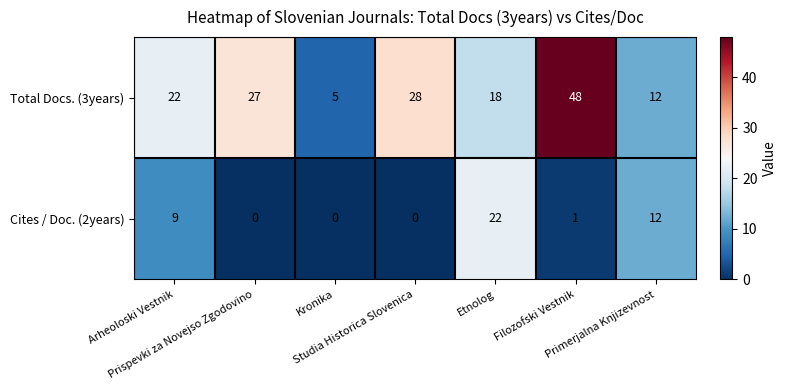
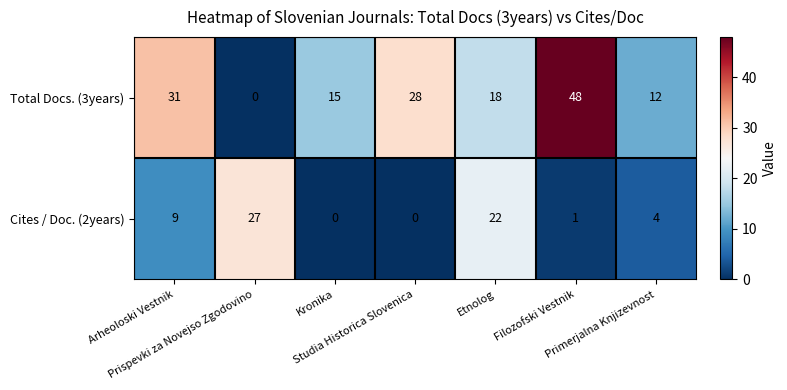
Total Docs. (3years), Arheoloski Vestnik: 22 -> 31
Total Docs. (3years), Prispevki za Novejso Zgodovino: 27 -> 0
Total Docs. (3years), Kronika: 5 -> 15
Cites / Doc. (2years), Prispevki za Novejso Zgodovino: 0 -> 27
Cites / Doc. (2years), Primerjalna Knjizevnost: 12 -> 4
